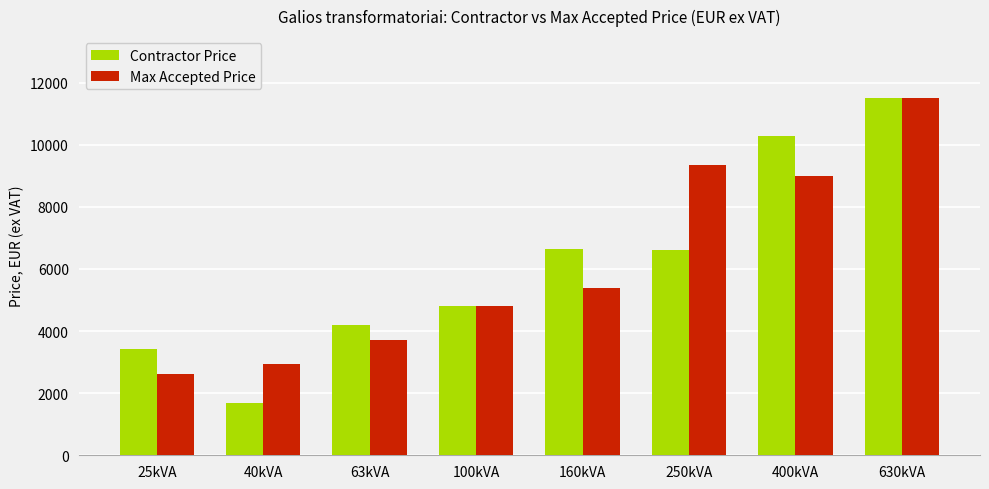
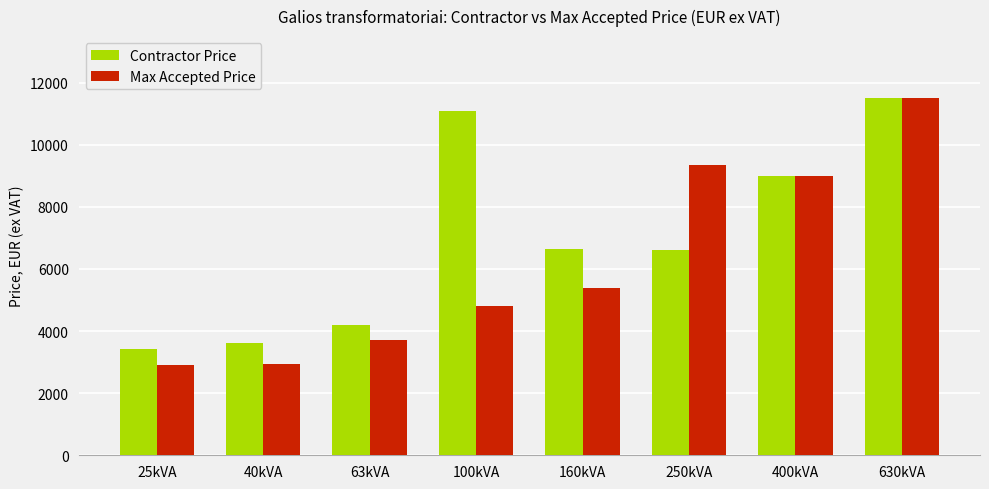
Max Accepted Price, 25kVA: 2600 -> 2900
Contractor Price, 40kVA: 1700 -> 3600
Contractor Price, 100kVA: 4800 -> 11100
Contractor Price, 400kVA: 10300 -> 9000
